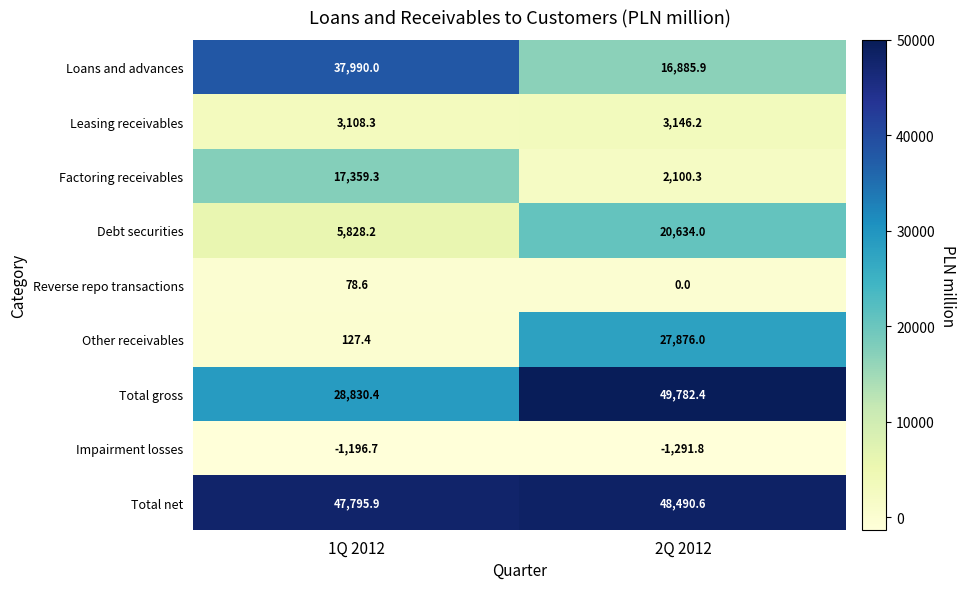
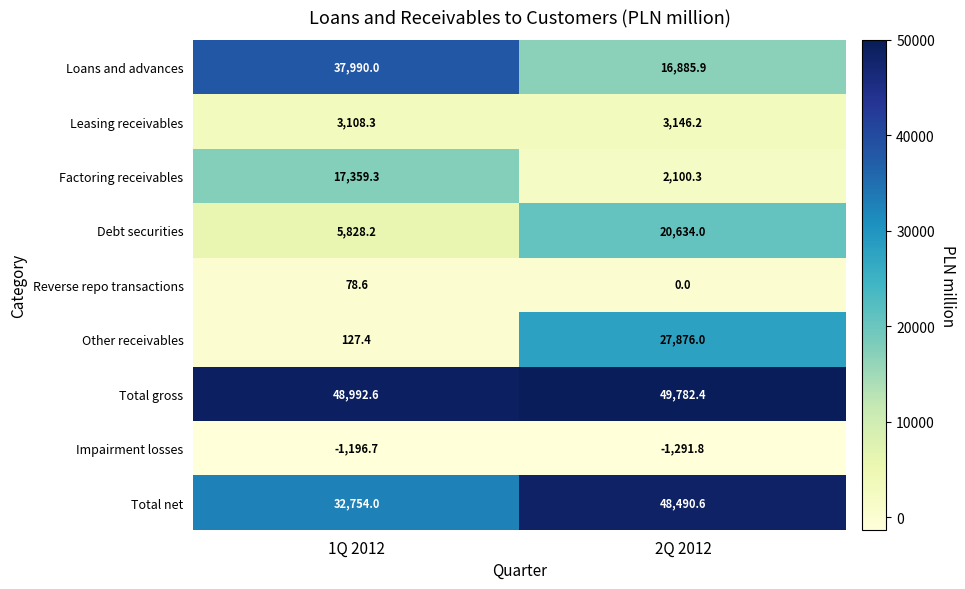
Total gross, 1Q 2012: 28,830.4 -> 48,992.6
Total net, 1Q 2012: 47,795.9 -> 32,754.0
